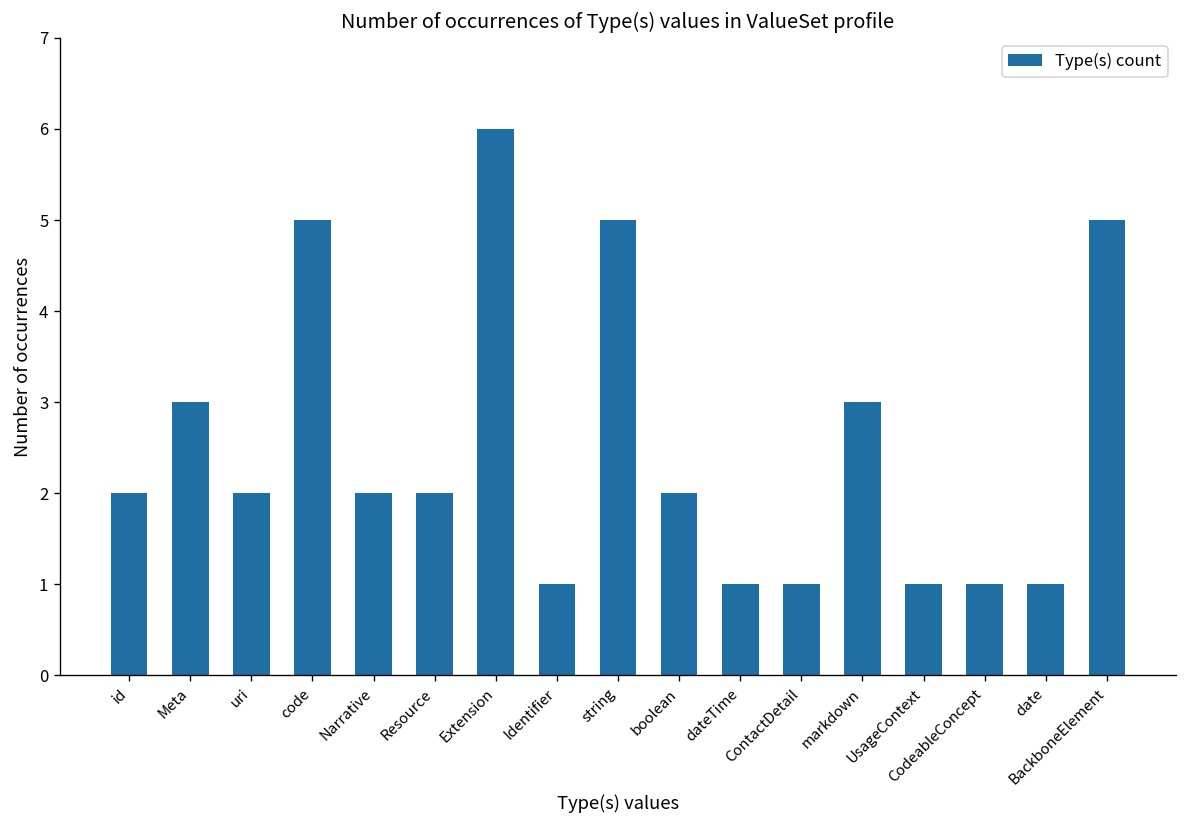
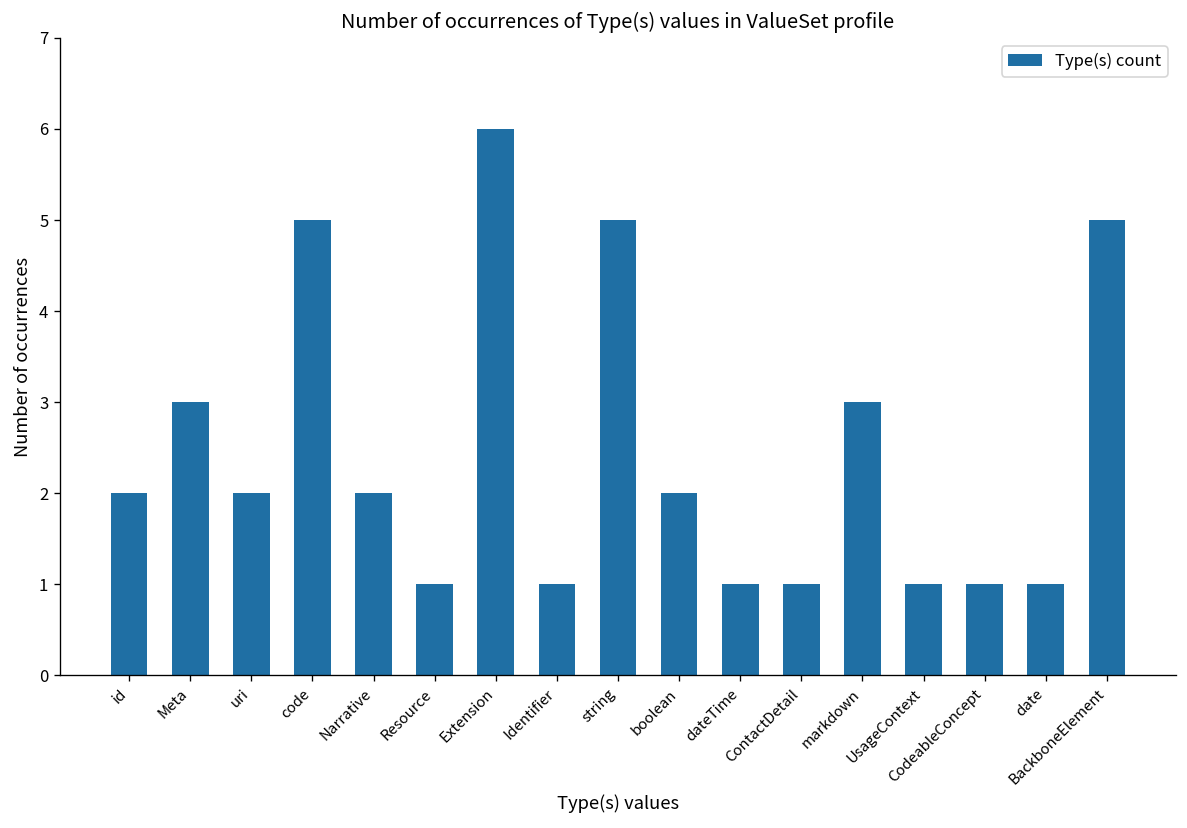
Resource: 2 -> 1
